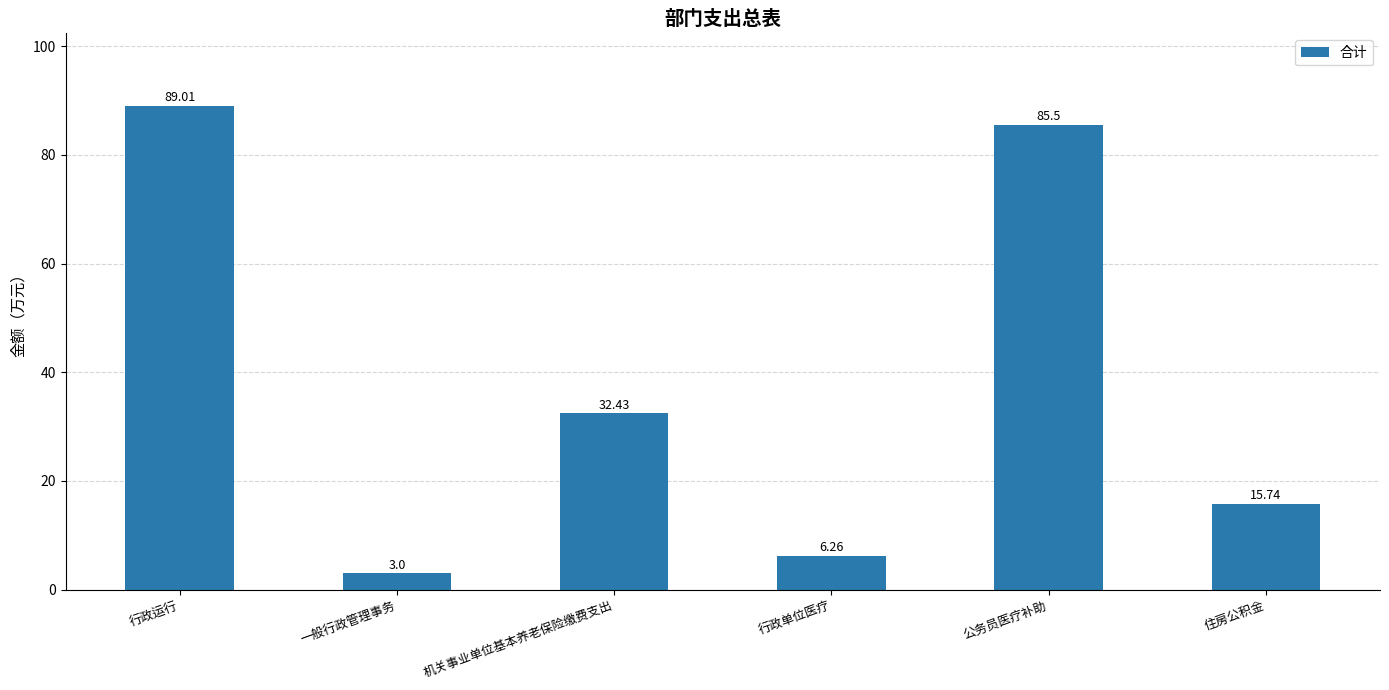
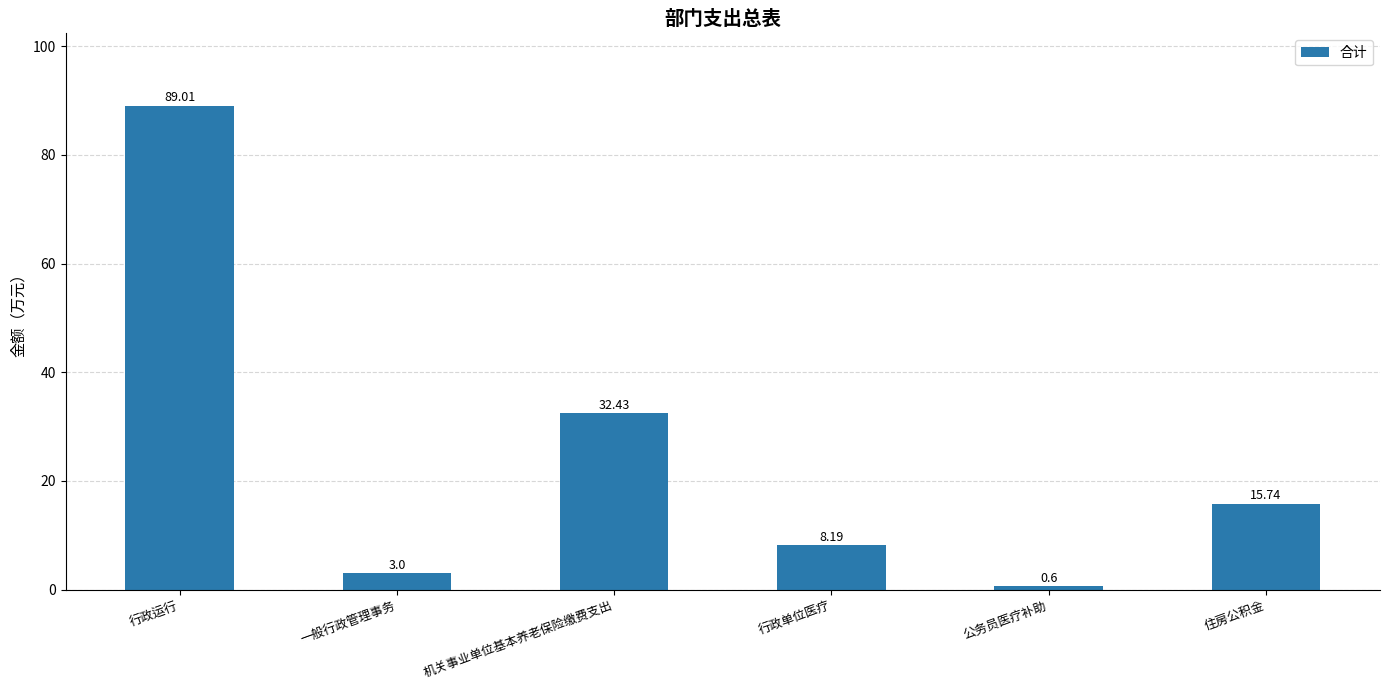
行政单位医疗: 6.26 -> 8.19
公务员医疗补助: 85.5 -> 0.6
